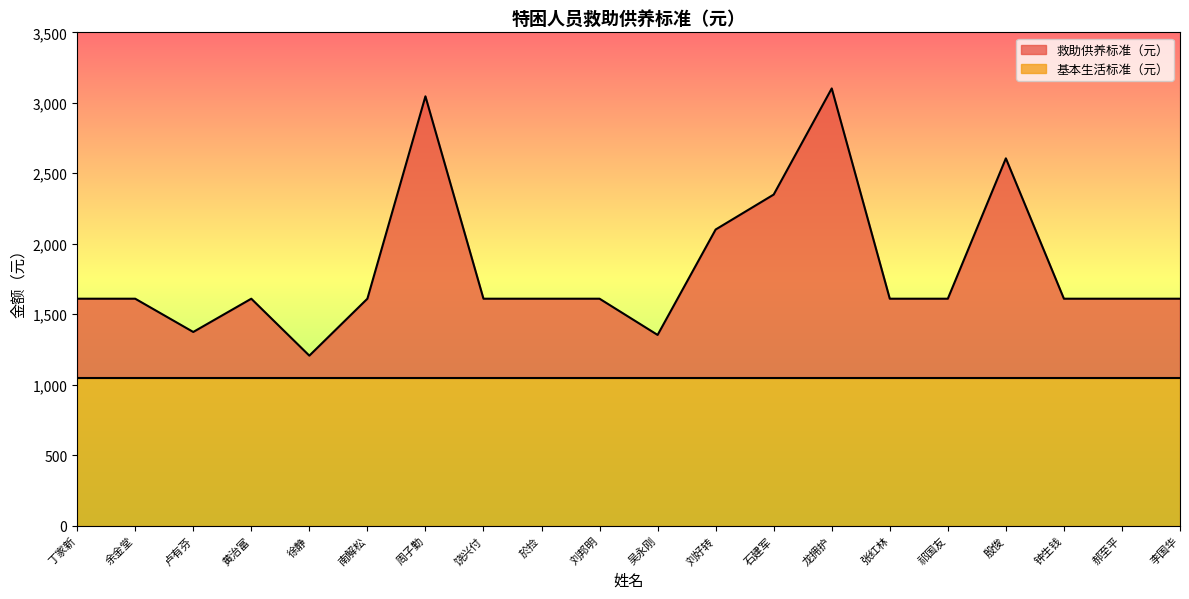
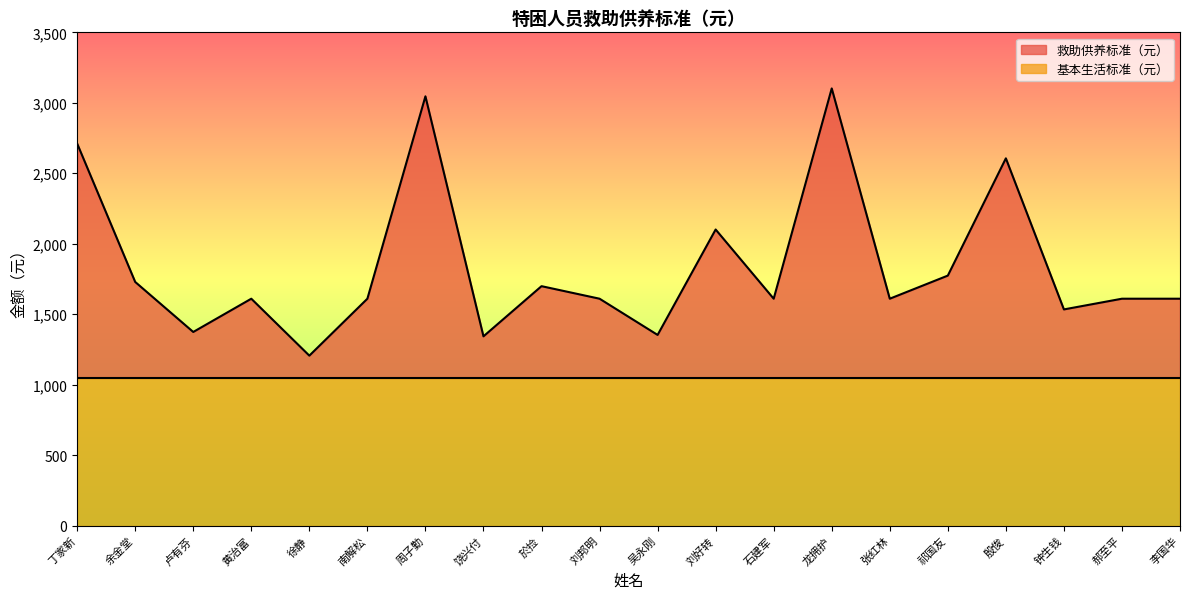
救助供养标准（元）, 丁家新: 1,610 -> 2,710
救助供养标准（元）, 余金堂: 1,610 -> 1,730
救助供养标准（元）, 饶兴付: 1,610 -> 1,340
救助供养标准（元）, 於捡: 1,610 -> 1,700
救助供养标准（元）, 石建军: 2,350 -> 1,610
救助供养标准（元）, 祁国友: 1,610 -> 1,770
救助供养标准（元）, 钟生钱: 1,610 -> 1,530
